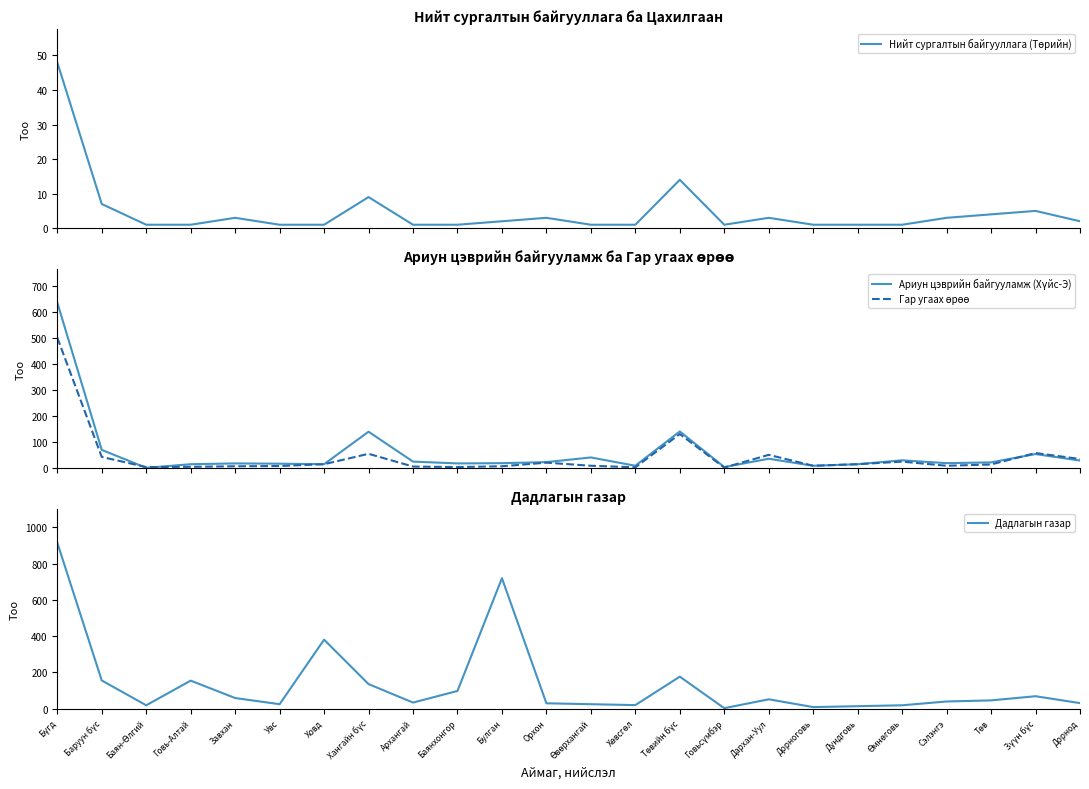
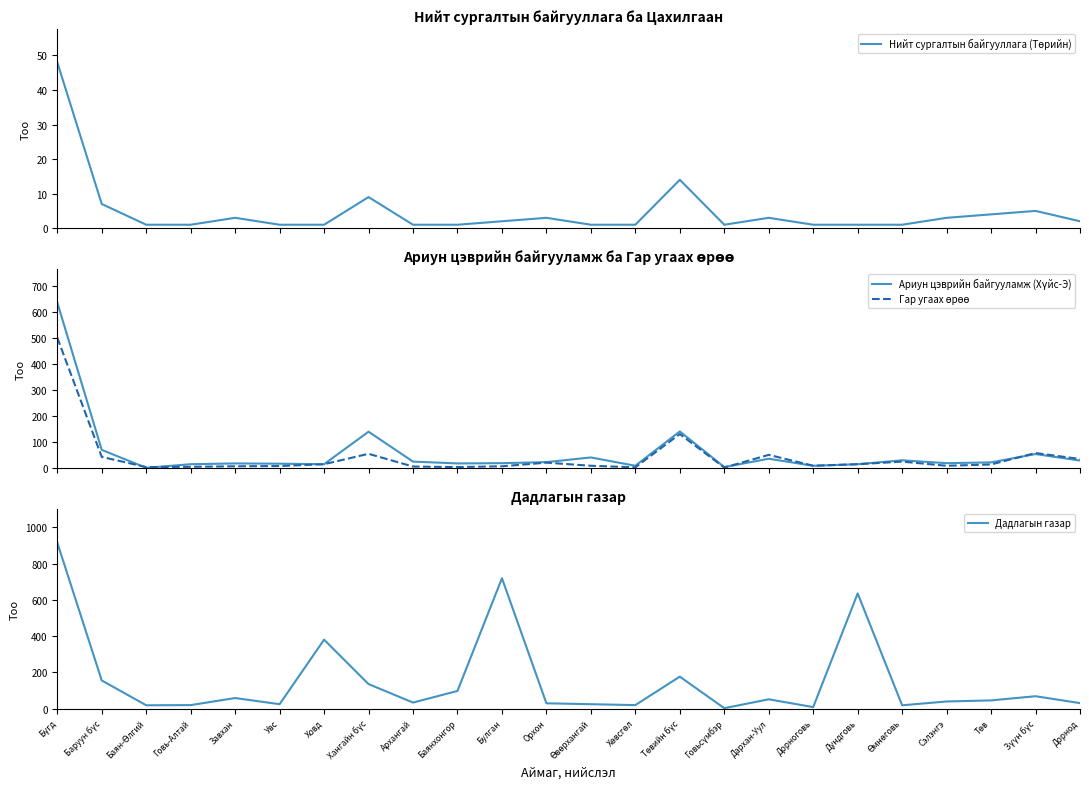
Дадлагын газар, Говь-Алтай: 150 -> 20
Дадлагын газар, Дундговь: 10 -> 640
